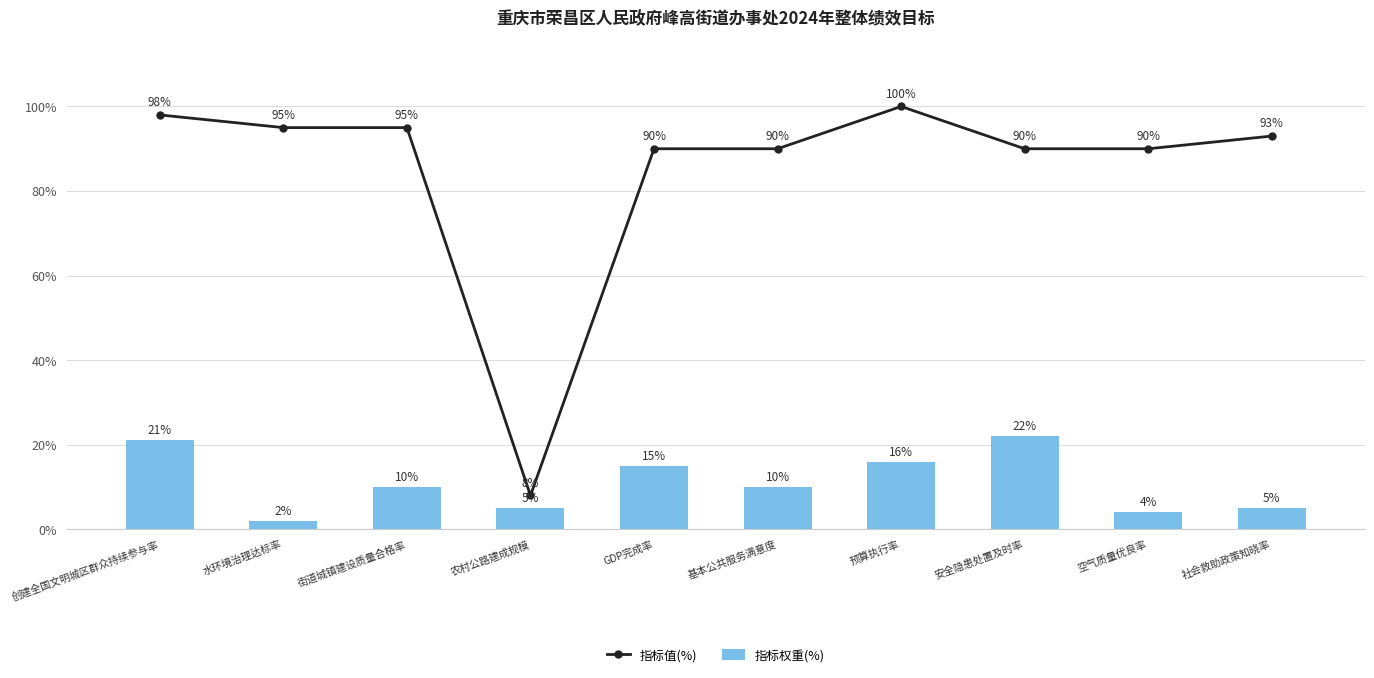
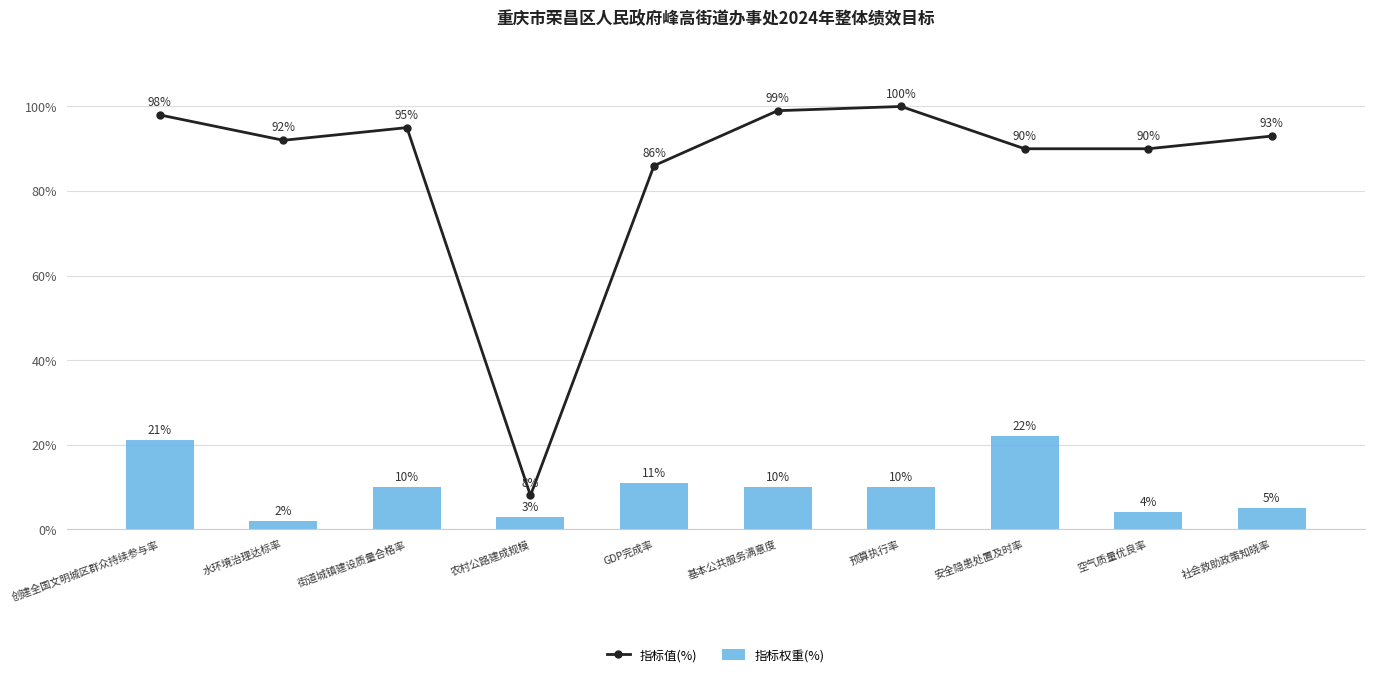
指标值(%), 水环境治理达标率: 95% -> 92%
指标权重(%), 农村公路建成规模: 5% -> 3%
指标值(%), GDP完成率: 90% -> 86%
指标权重(%), GDP完成率: 15% -> 11%
指标值(%), 基本公共服务满意度: 90% -> 99%
指标权重(%), 预算执行率: 16% -> 10%
